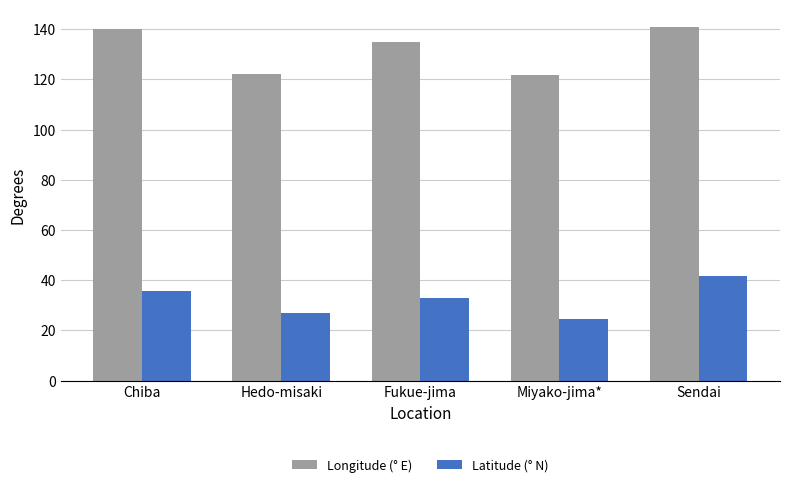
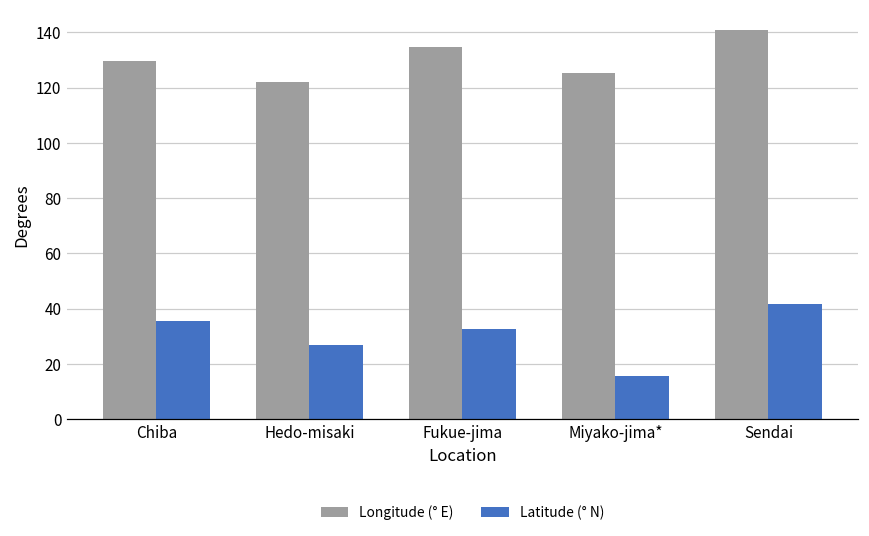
Longitude (° E), Chiba: 140 -> 130
Longitude (° E), Miyako-jima*: 122 -> 125
Latitude (° N), Miyako-jima*: 25 -> 16
